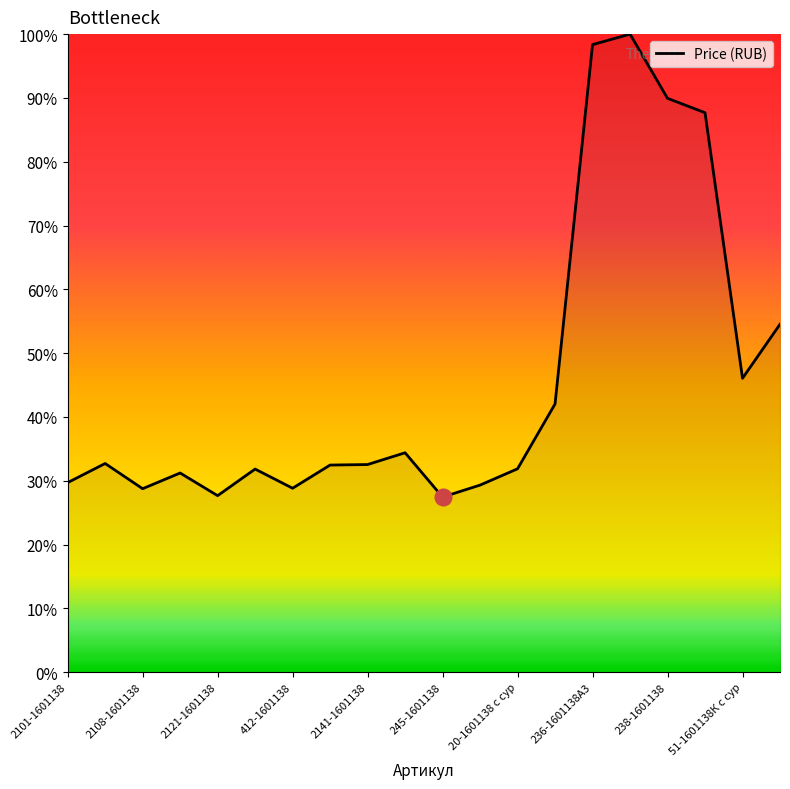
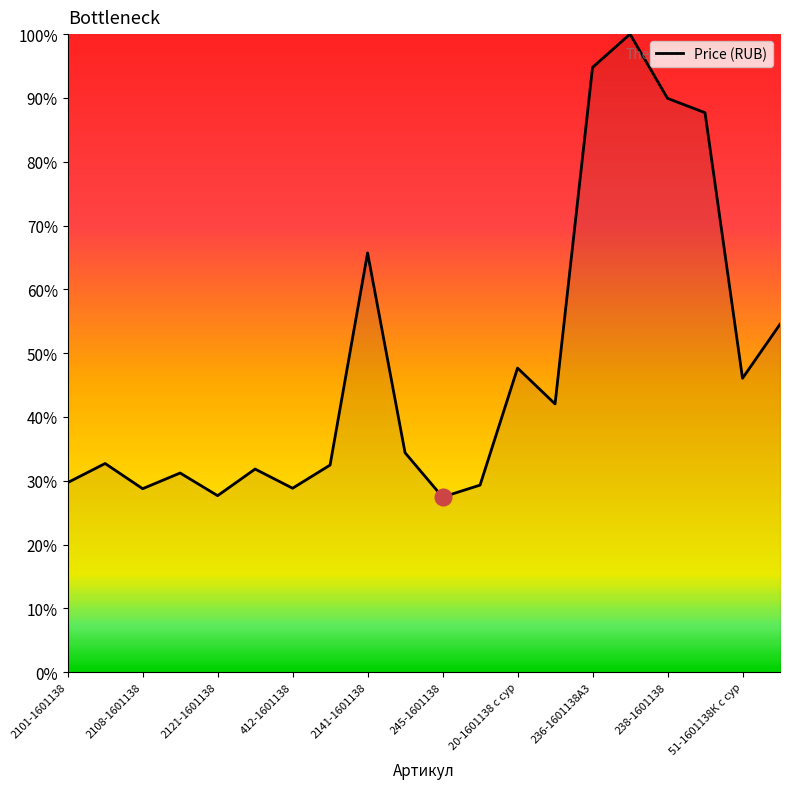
Price (RUB), 2141-1601138: 33% -> 66%
Price (RUB), 20-1601138 с сур: 32% -> 48%
Price (RUB), 236-1601138А3: 98% -> 95%
